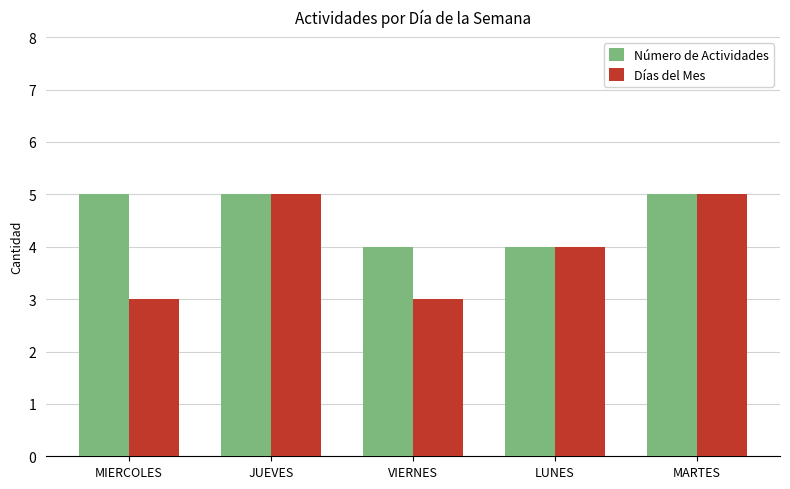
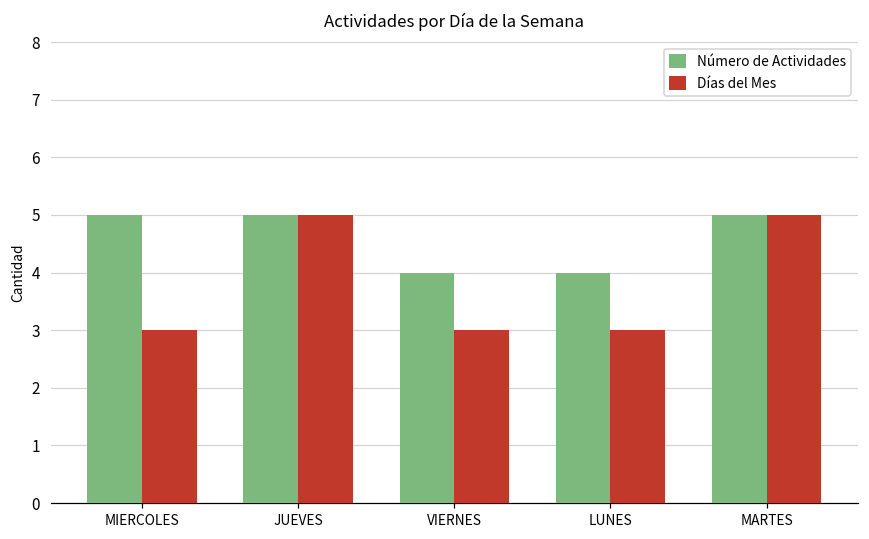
Días del Mes, LUNES: 4 -> 3
